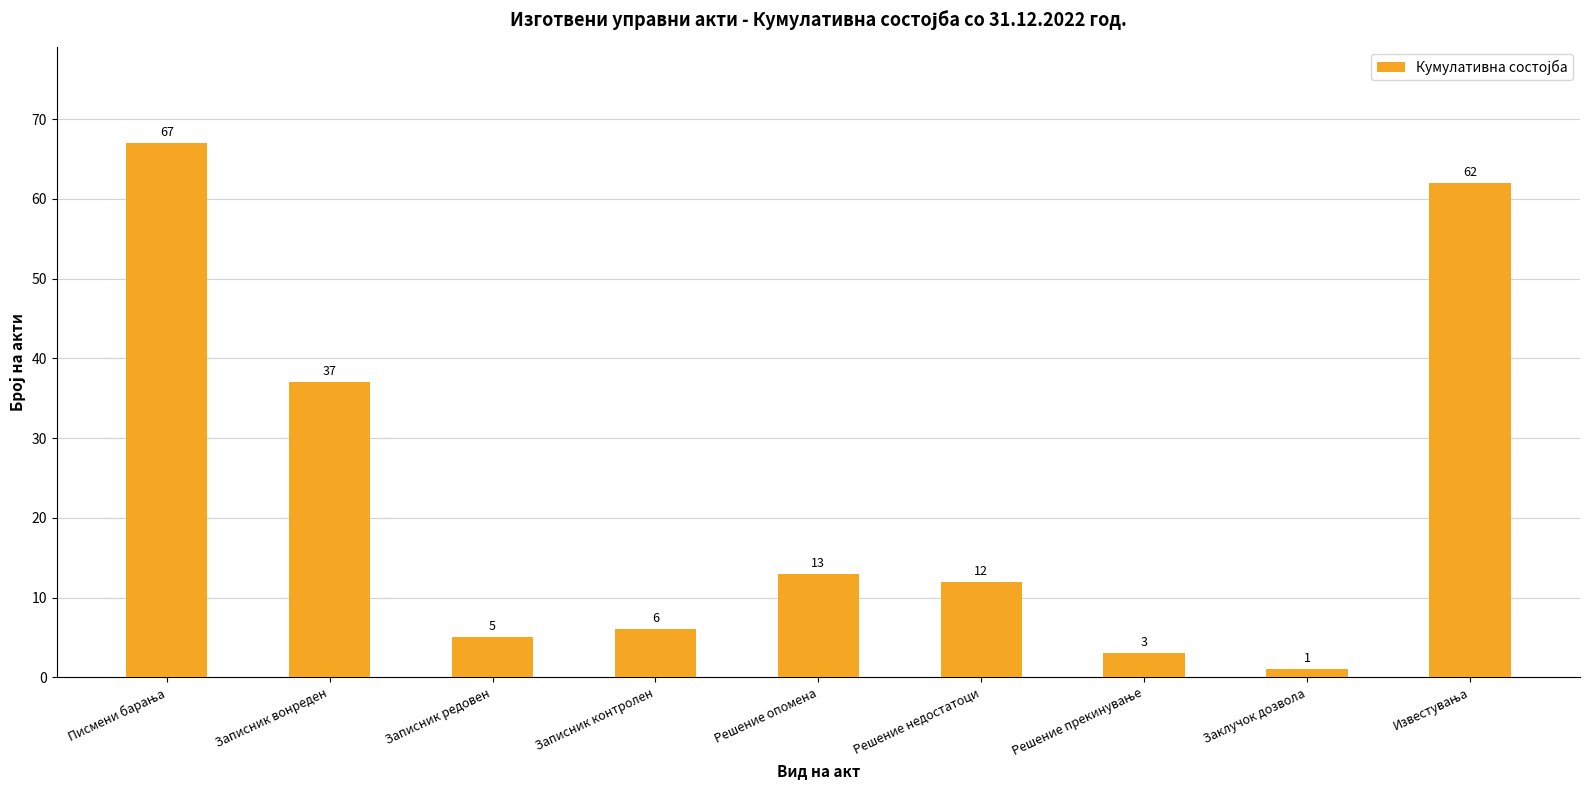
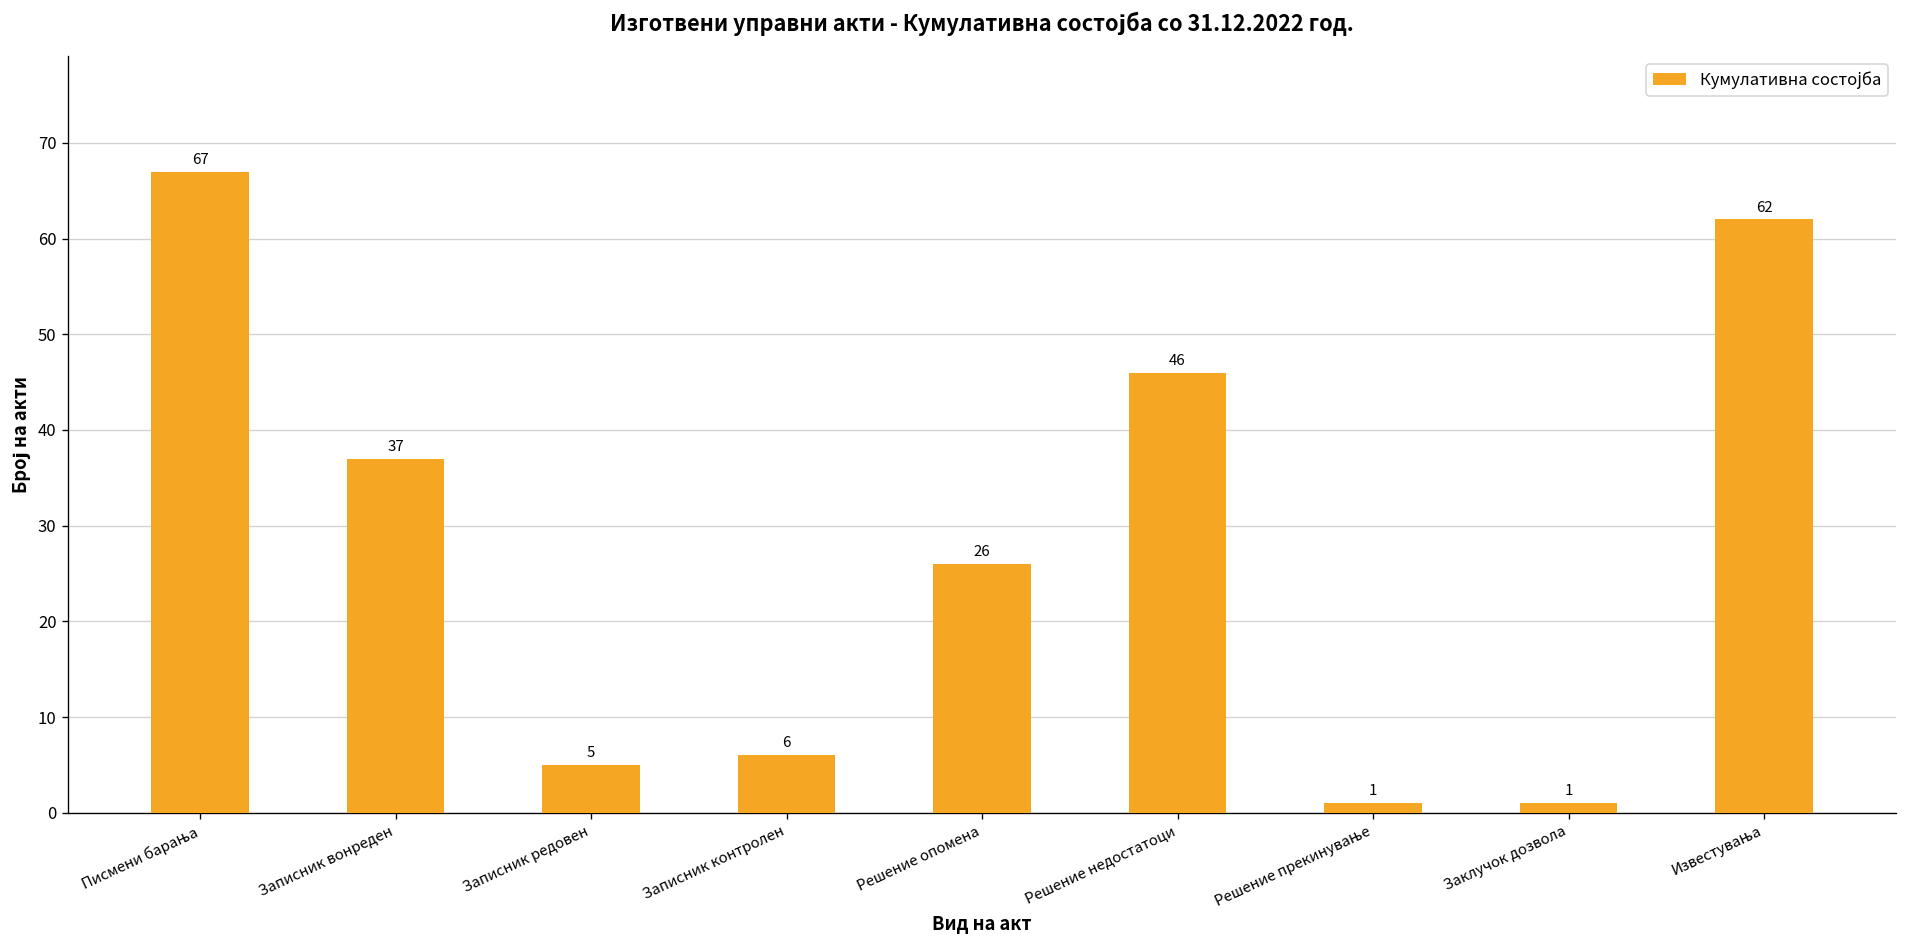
Решение опомена: 13 -> 26
Решение недостатоци: 12 -> 46
Решение прекинување: 3 -> 1
